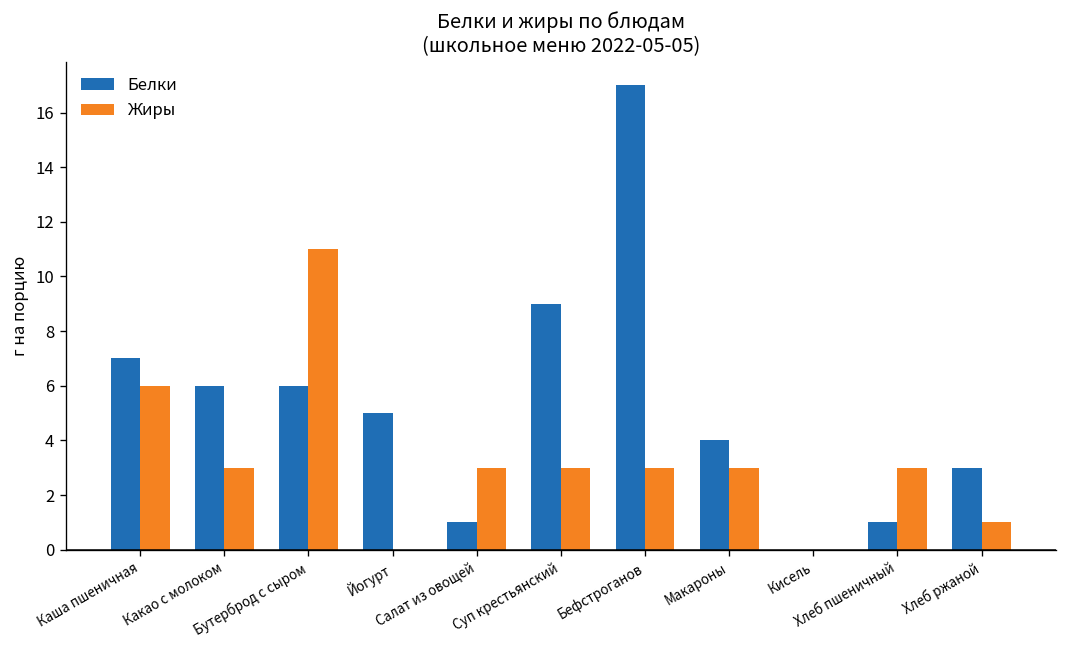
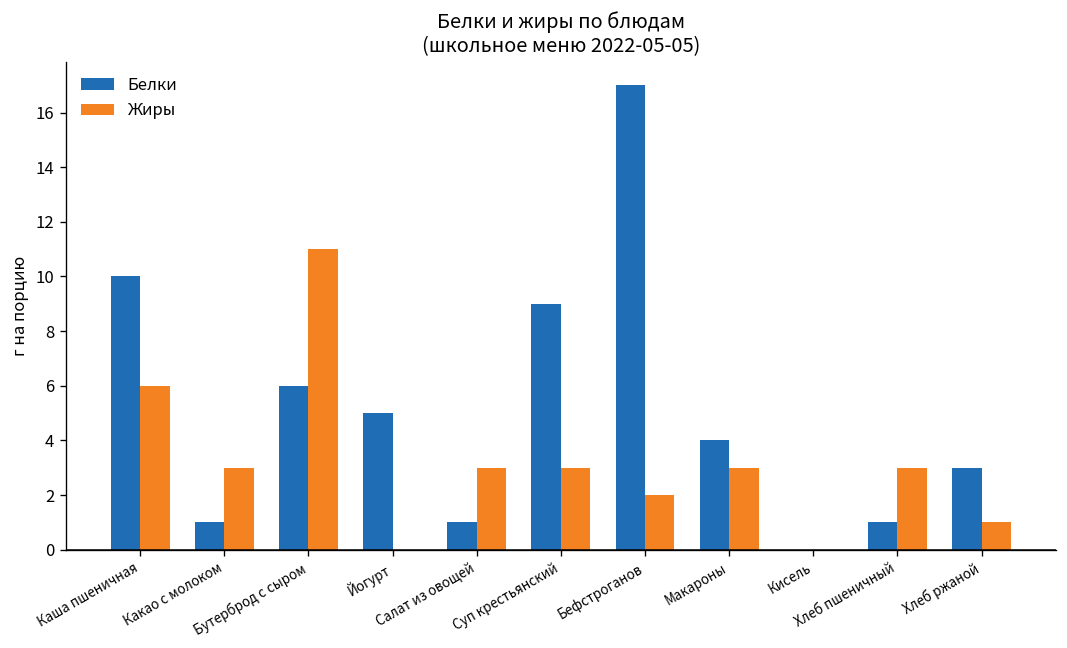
Белки, Каша пшеничная: 7 -> 10
Белки, Какао с молоком: 6 -> 1
Жиры, Бефстроганов: 3 -> 2
